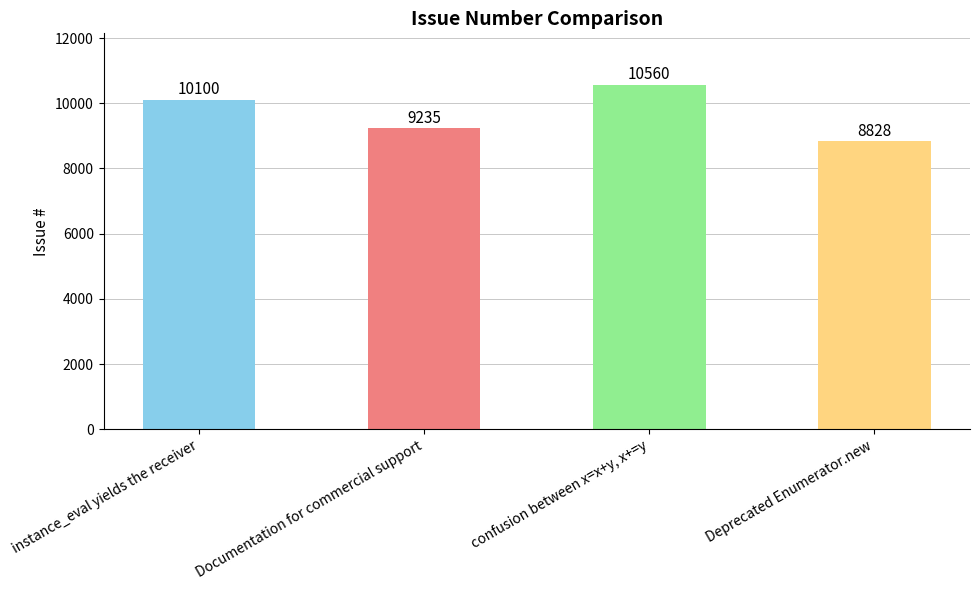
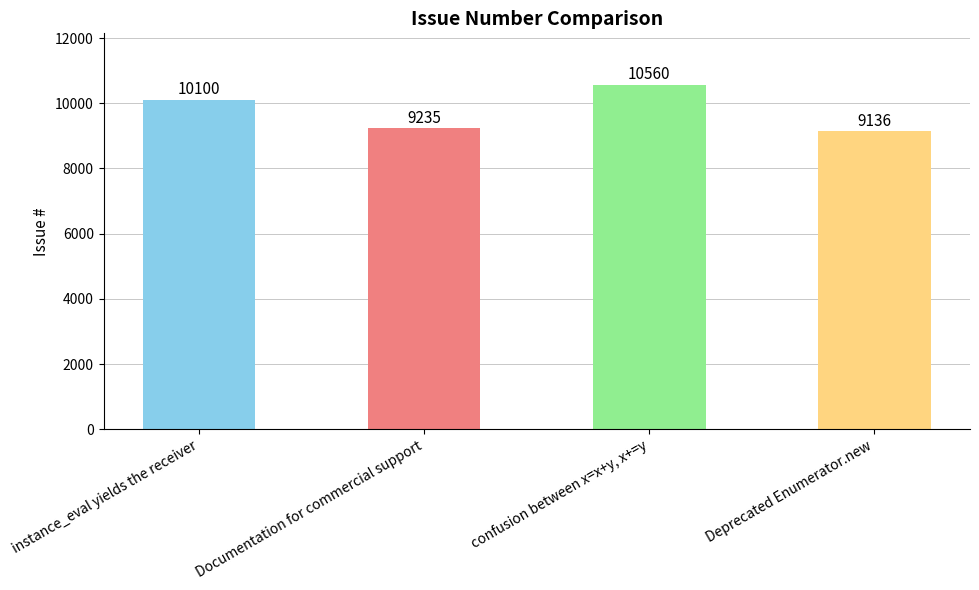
Deprecated Enumerator.new: 8828 -> 9136
